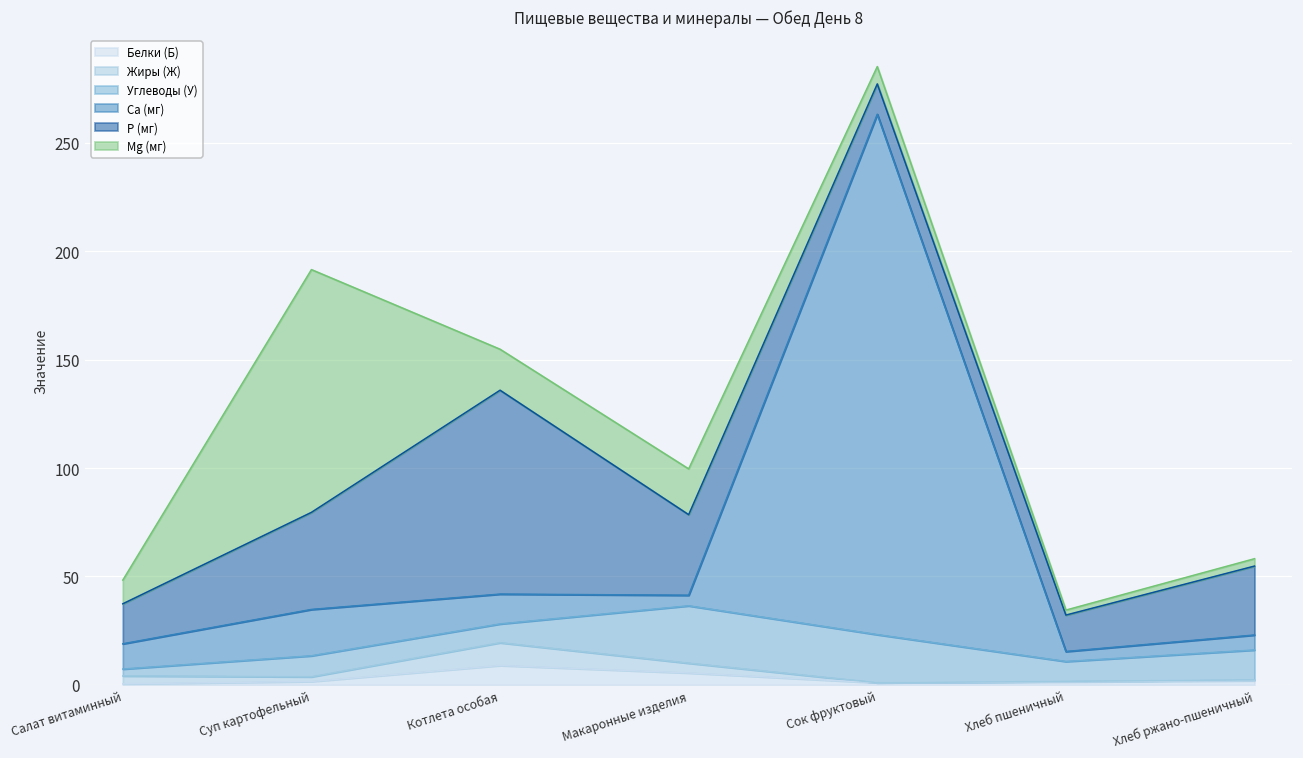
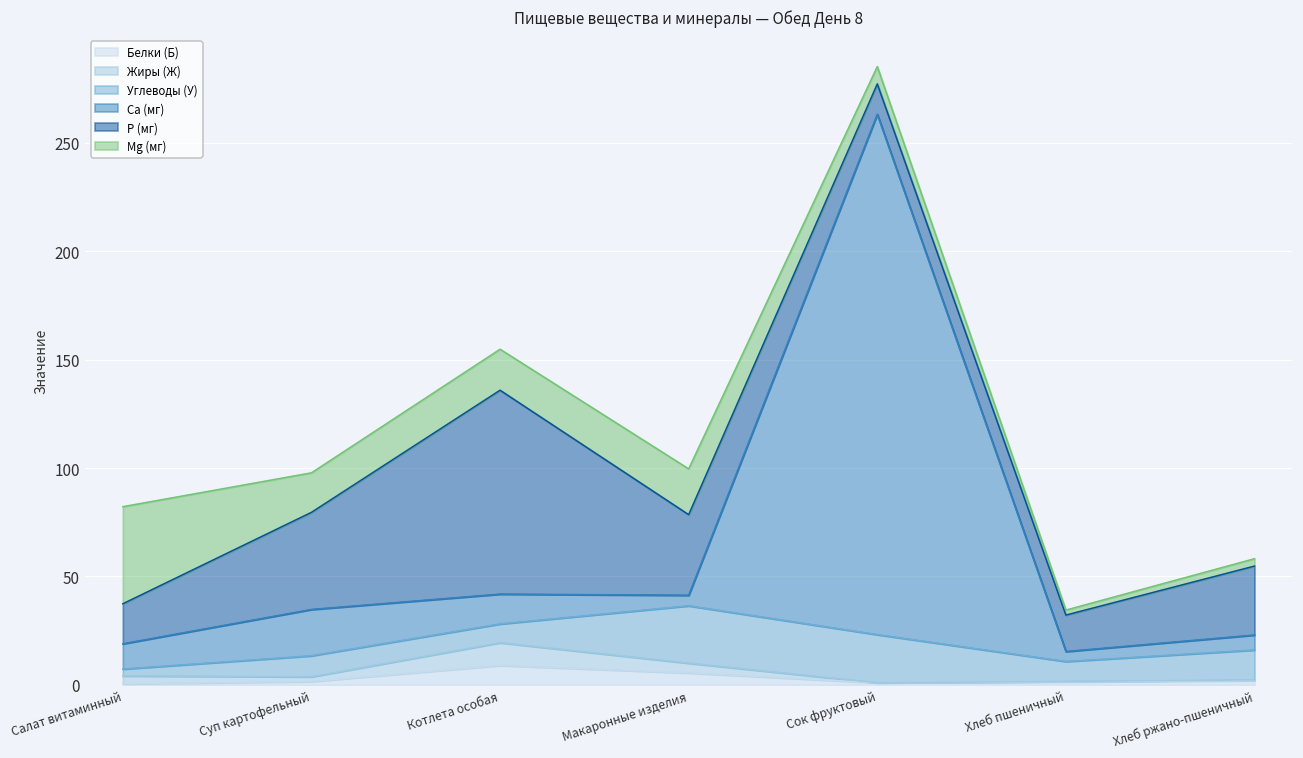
Mg (мг), Салат витаминный: 11 -> 45
Mg (мг), Суп картофельный: 112 -> 18
